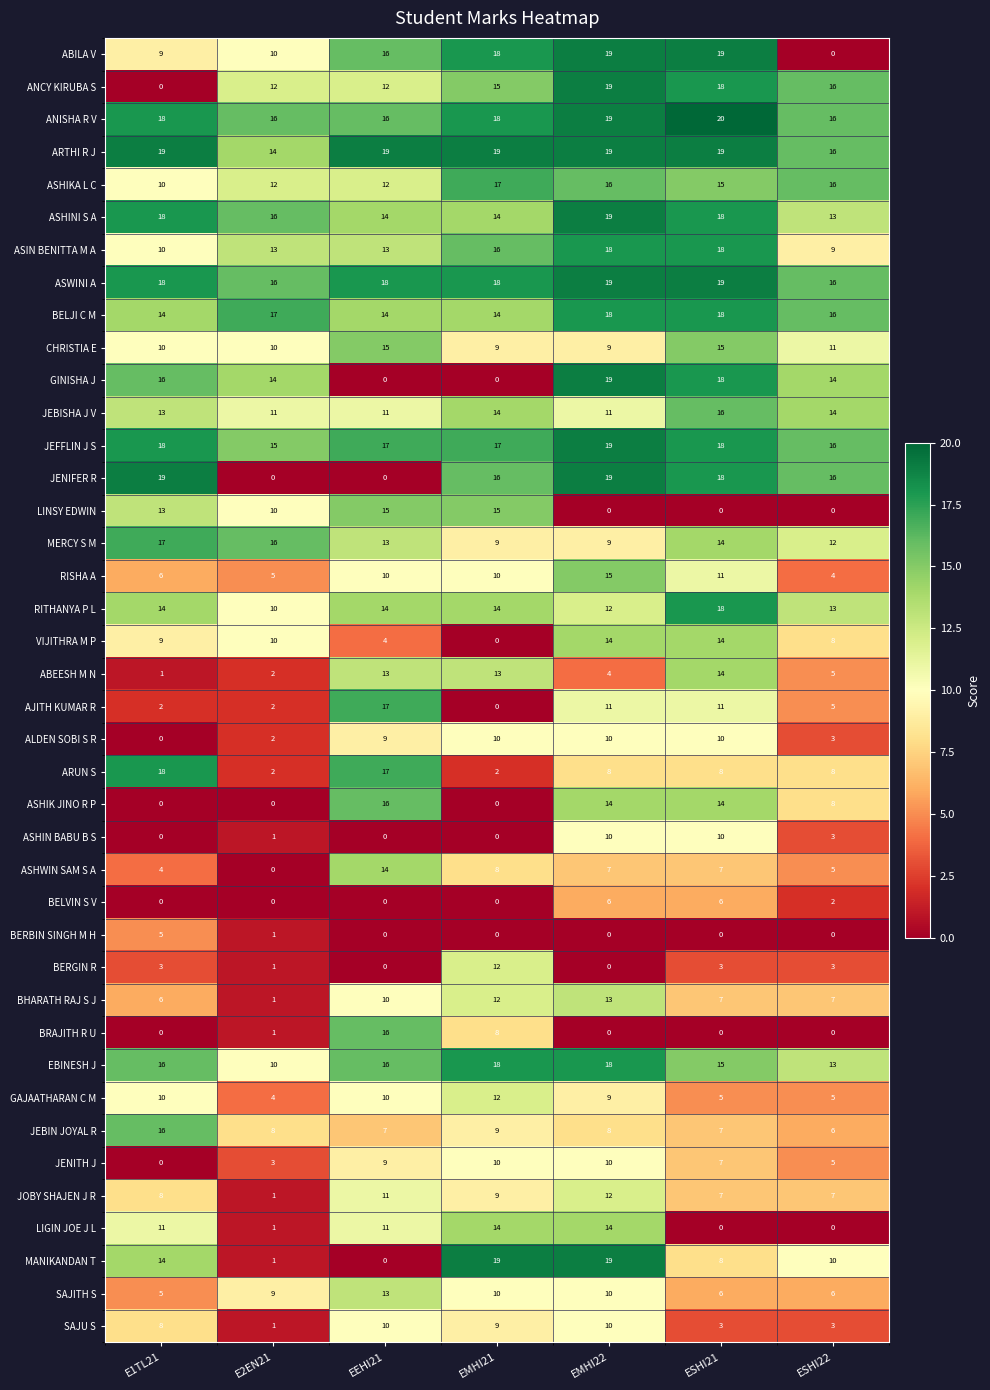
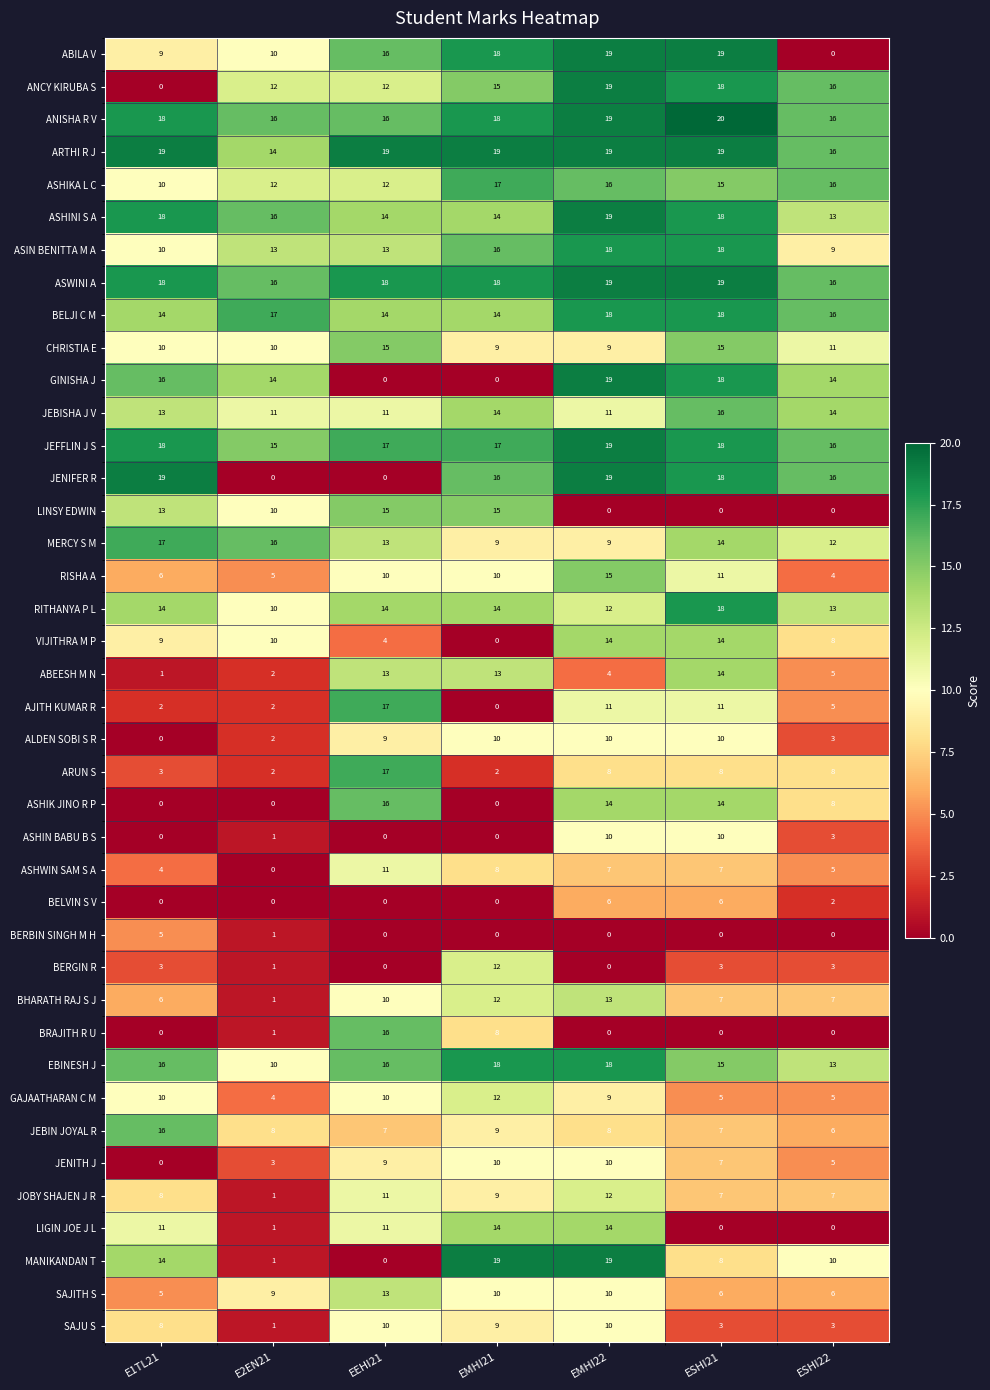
ARUN S, E1TL21: 18 -> 3
ASHWIN SAM S A, EEHI21: 14 -> 11
